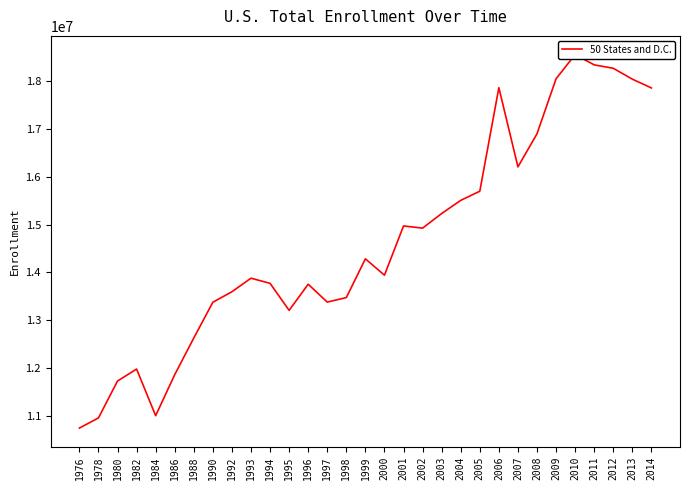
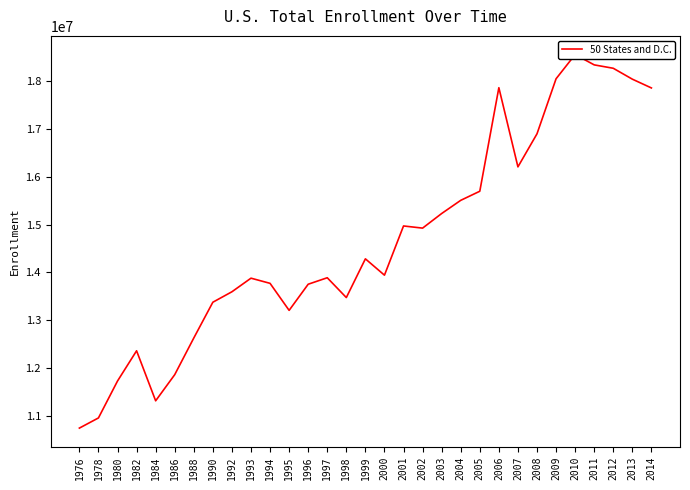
1982: 12000000 -> 12400000
1984: 11000000 -> 11300000
1997: 13400000 -> 13900000
